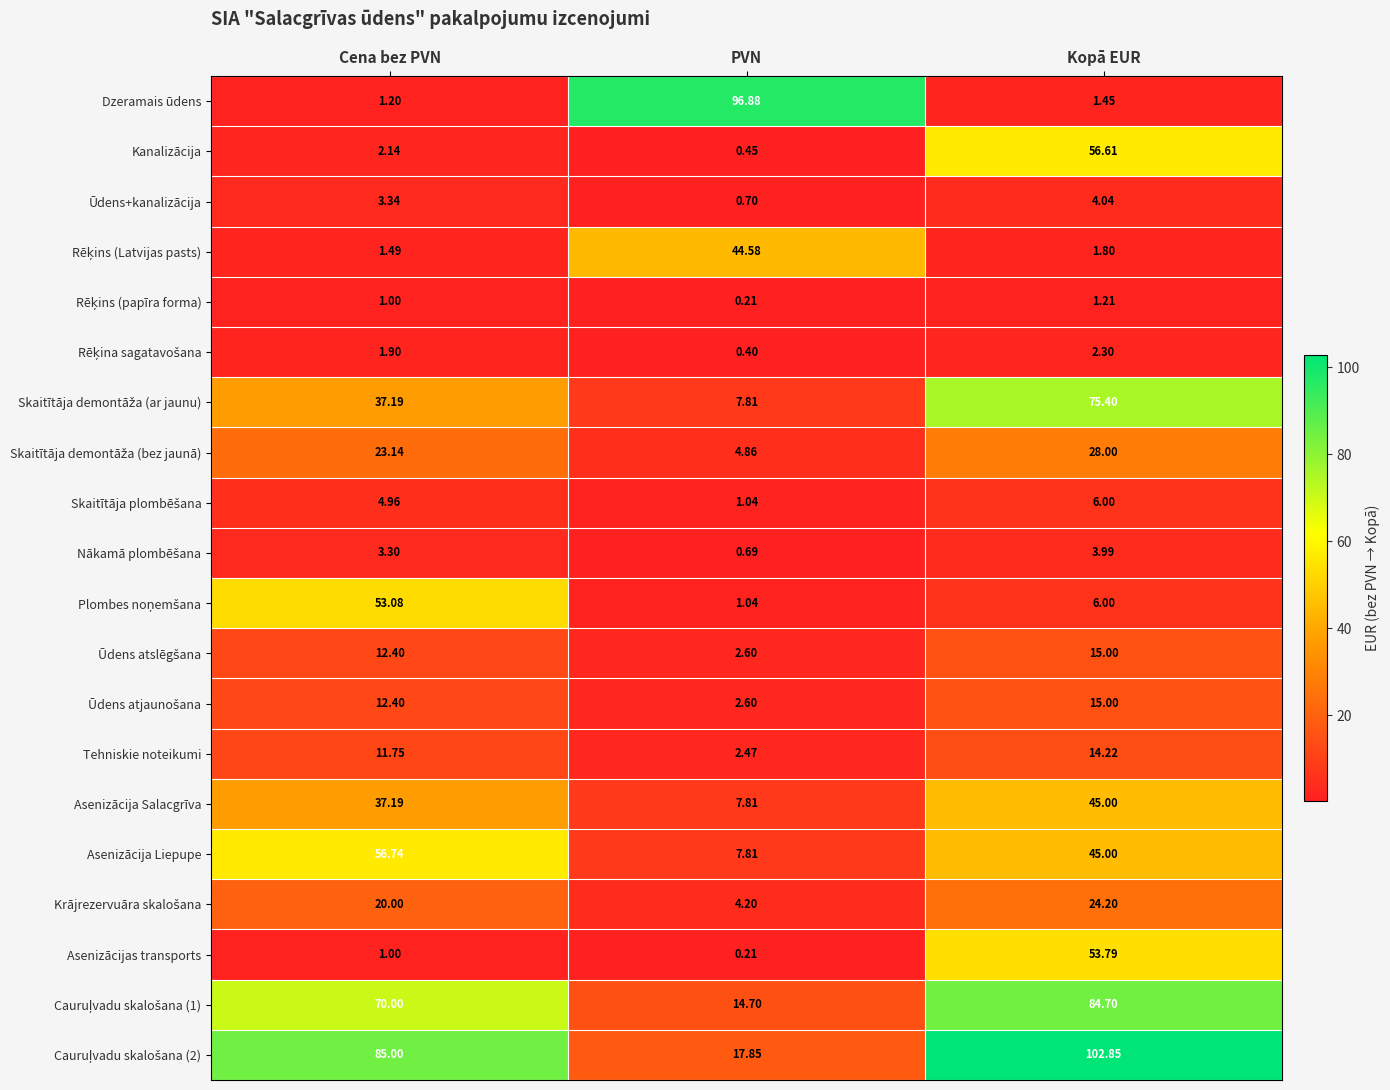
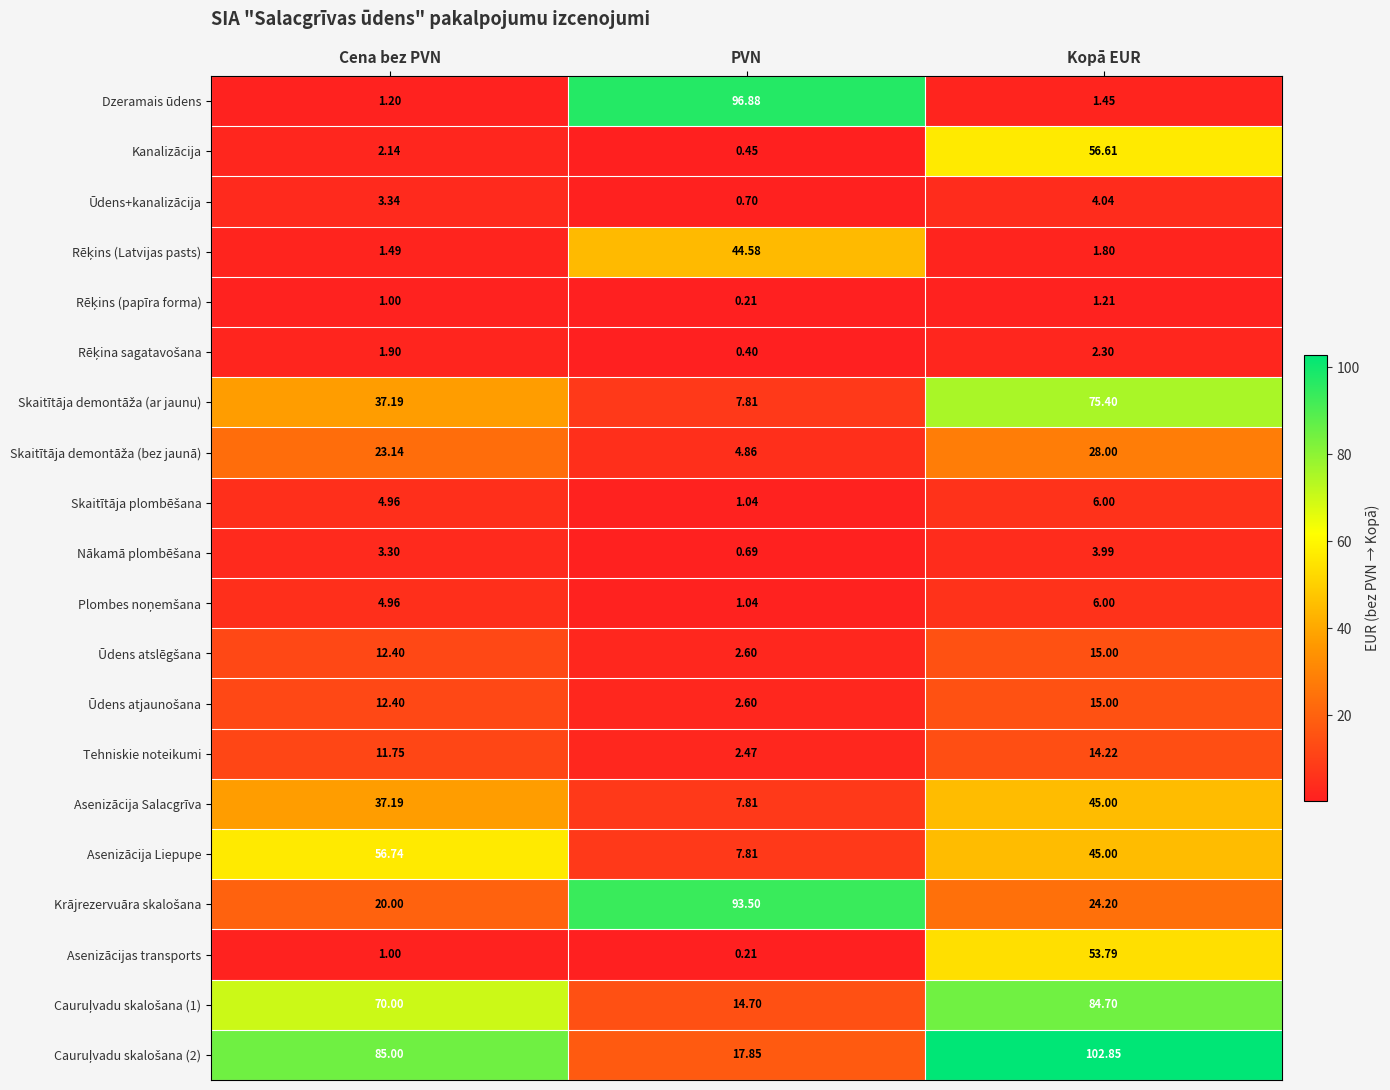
Plombes noņemšana, Cena bez PVN: 53.08 -> 4.96
Krājrezervuāra skalošana, PVN: 4.20 -> 93.50
